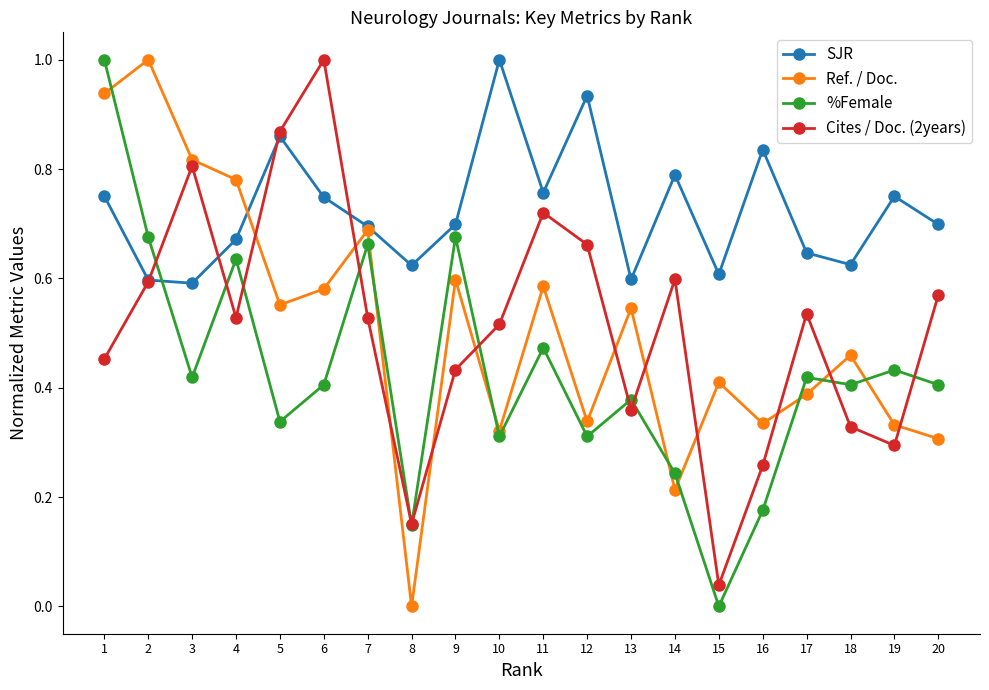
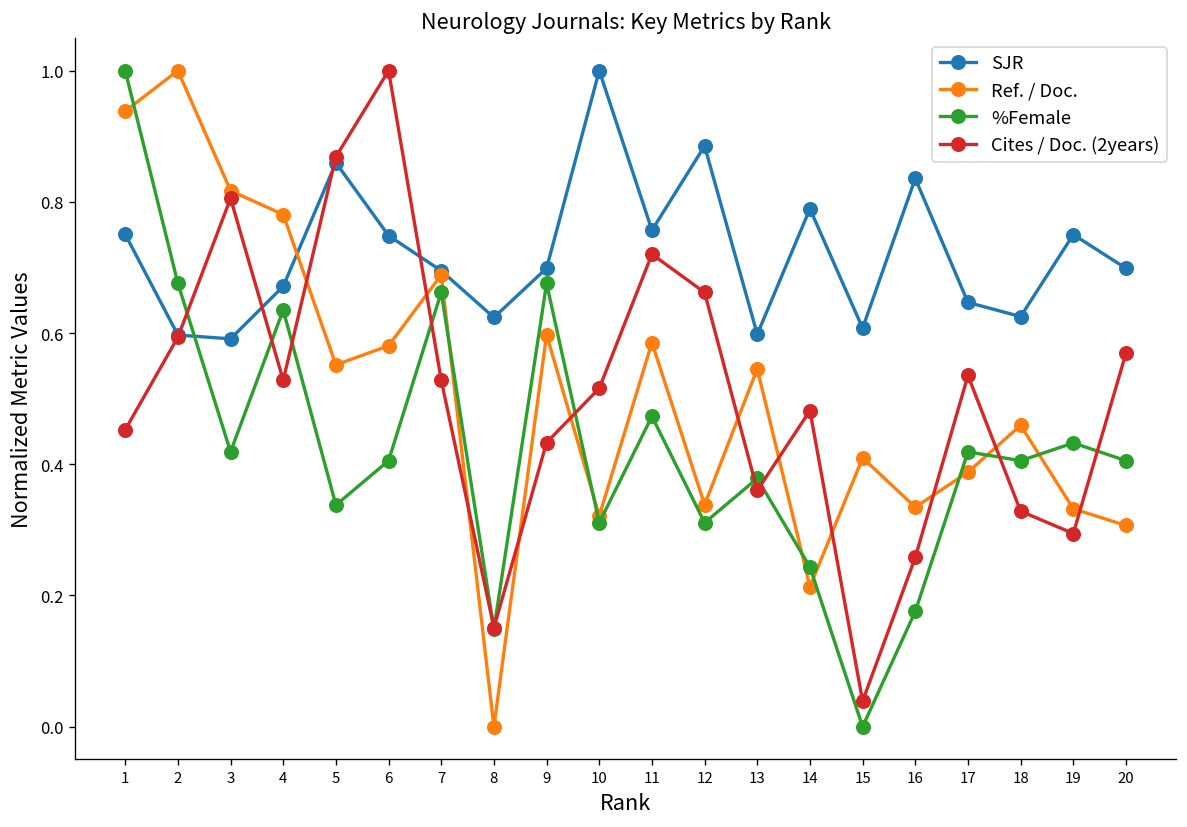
SJR, 12: 0.93 -> 0.89
Cites / Doc. (2years), 14: 0.60 -> 0.48
